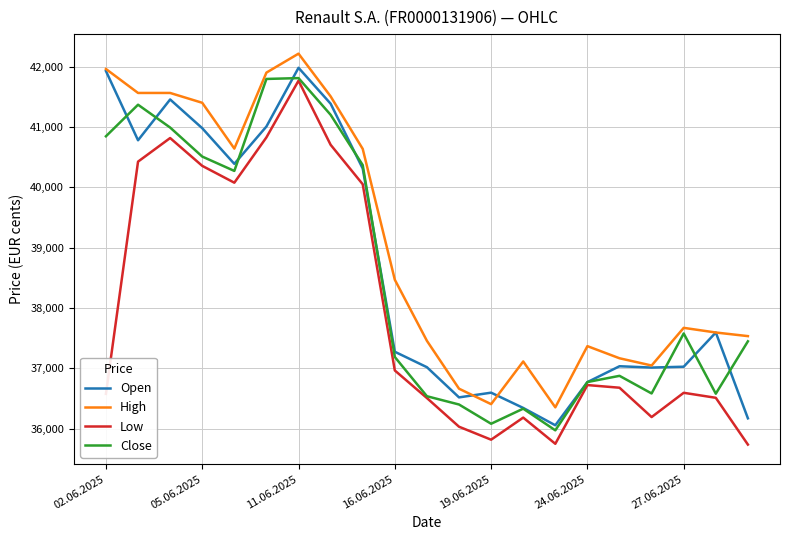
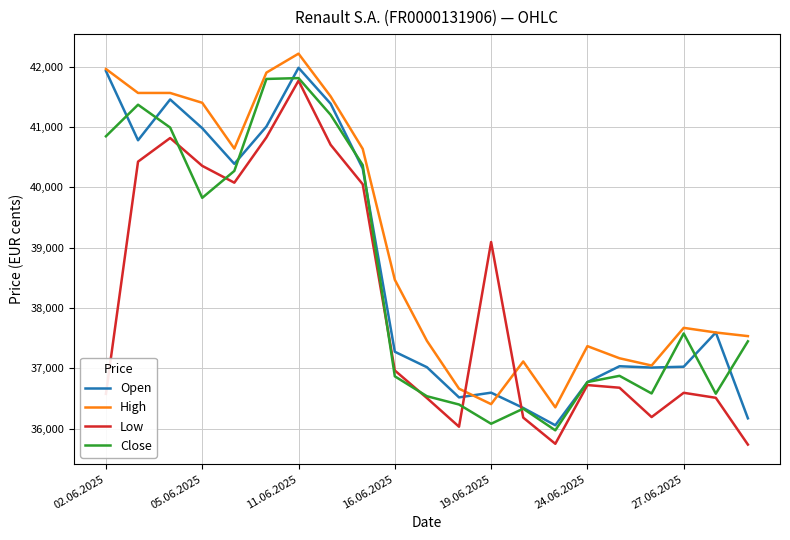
Close, 05.06.2025: 40,500 -> 39,800
Close, 16.06.2025: 37,200 -> 36,900
Low, 19.06.2025: 35,800 -> 39,100
